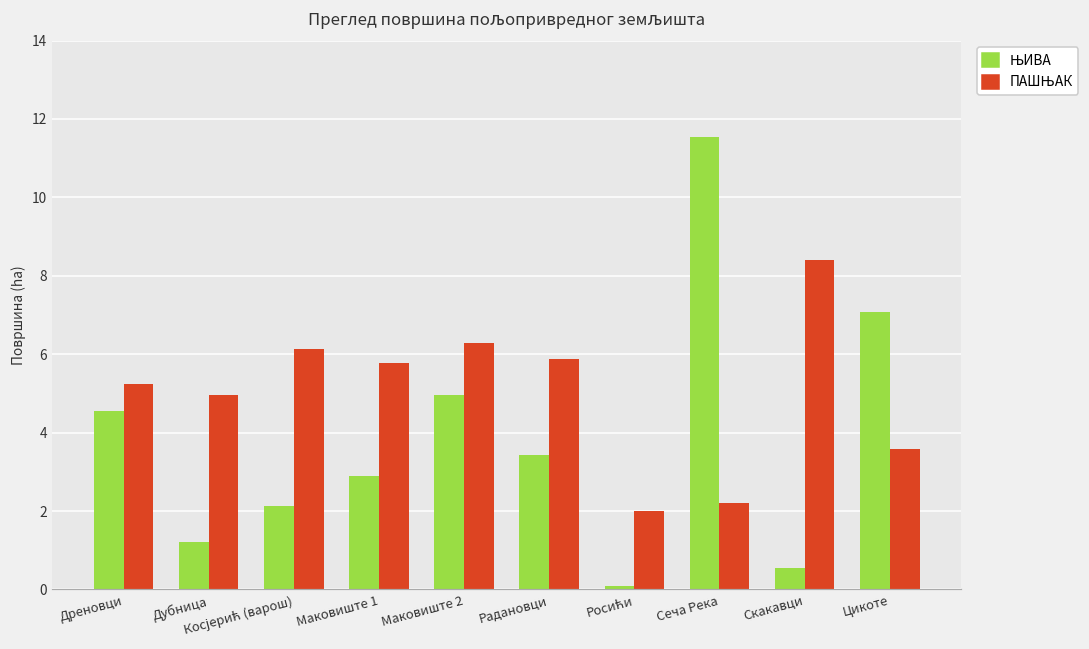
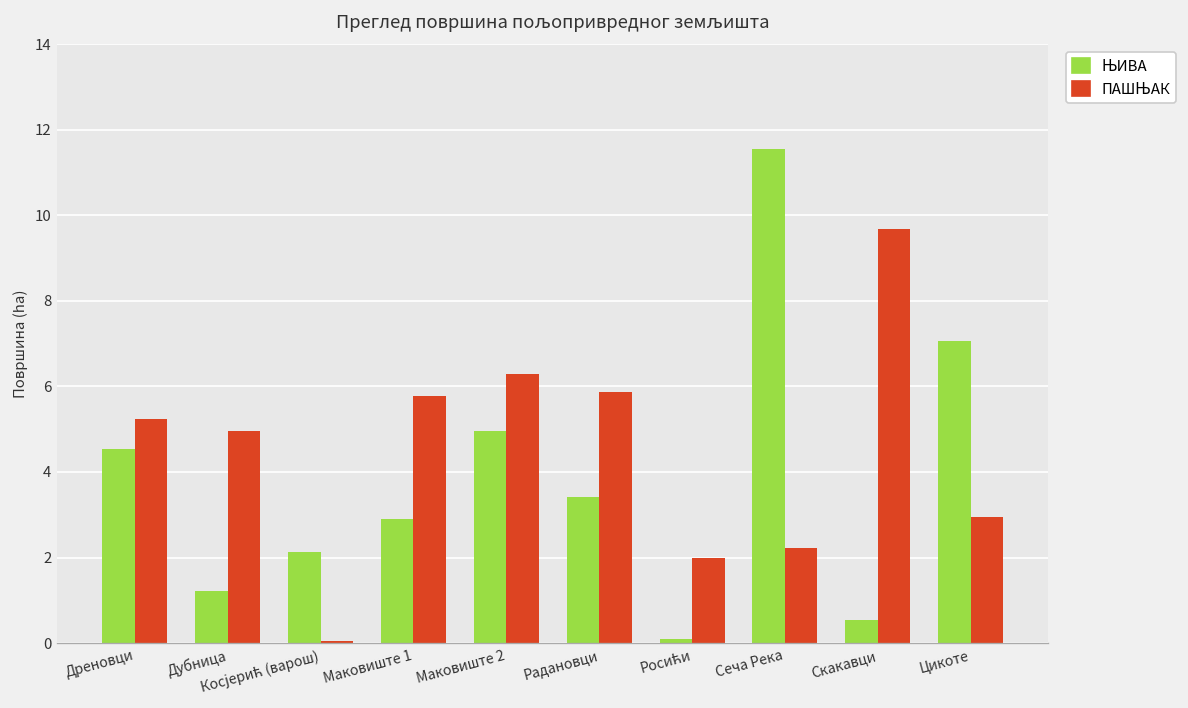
ПАШЊАК, Косјерић (варош): 6.1 -> 0.1
ПАШЊАК, Скакавци: 8.4 -> 9.7
ПАШЊАК, Цикоте: 3.6 -> 3.0
